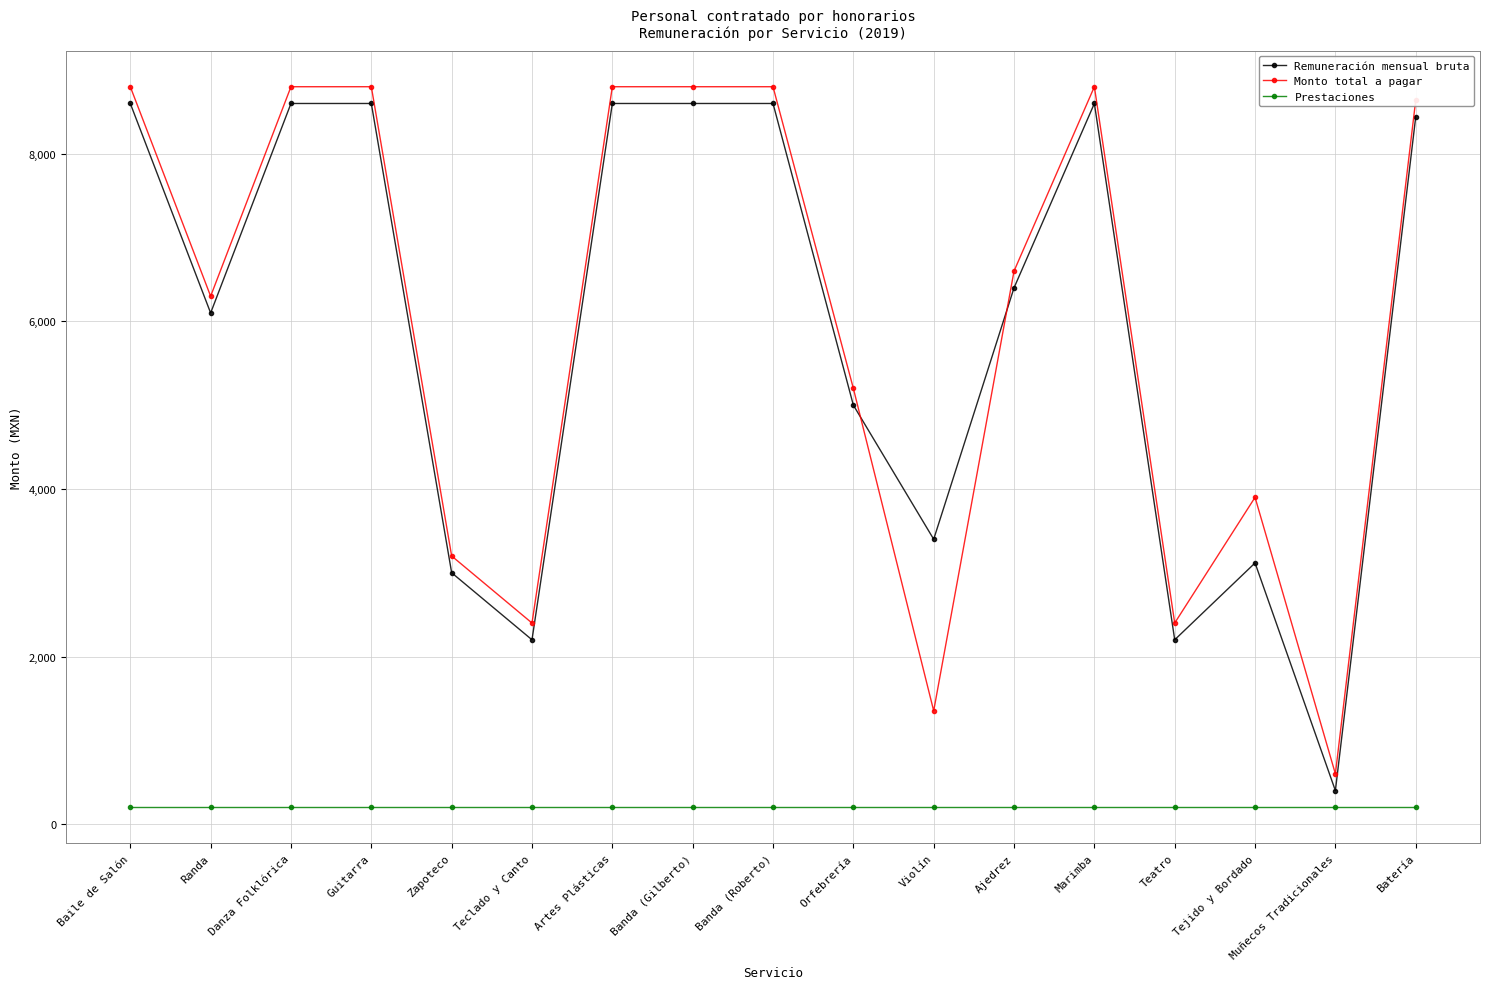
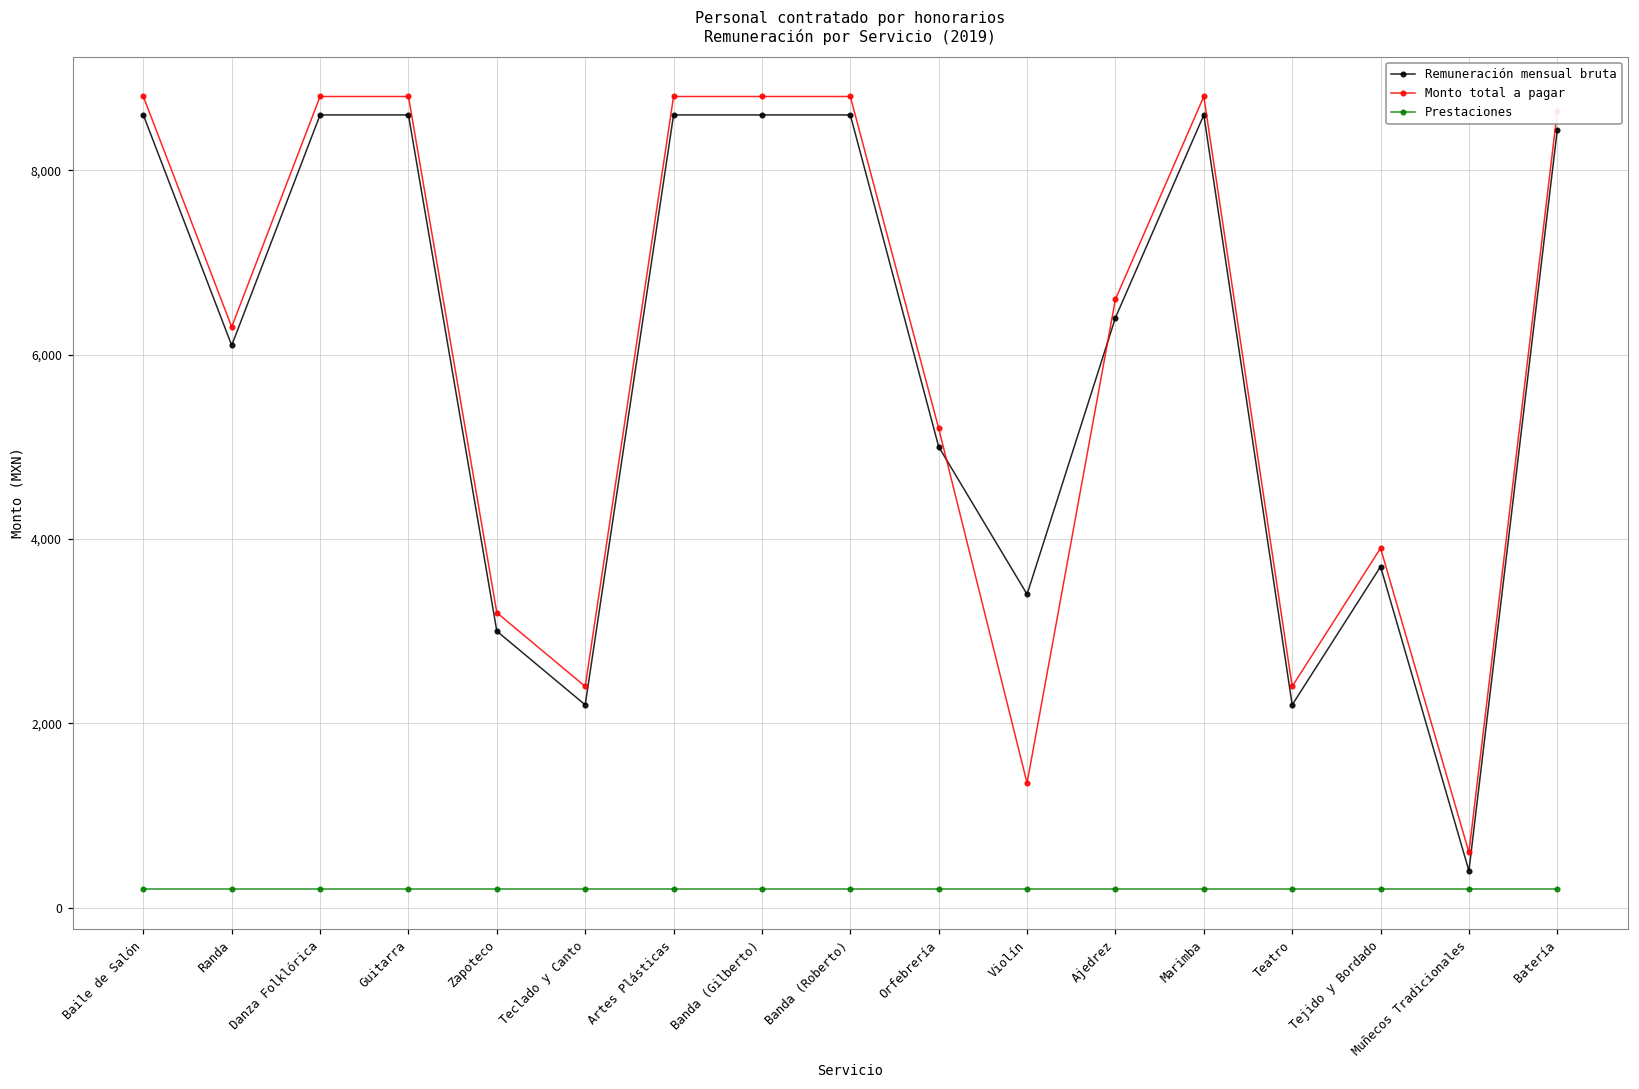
Remuneración mensual bruta, Tejido y Bordado: 3,100 -> 3,700
